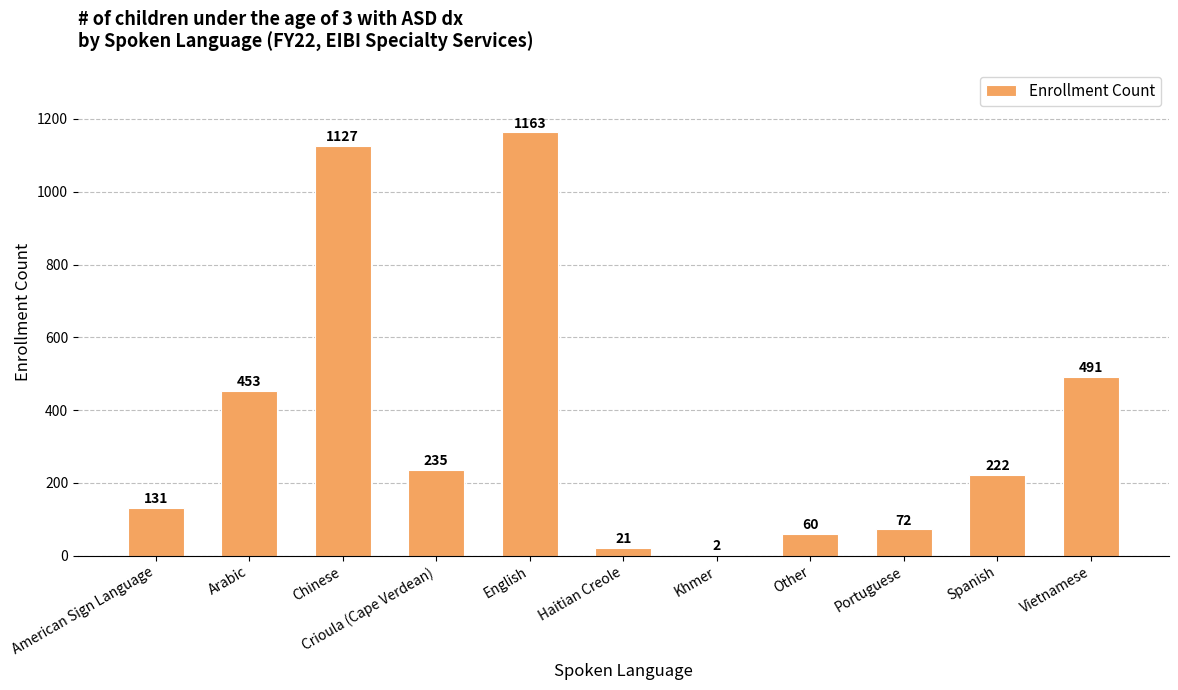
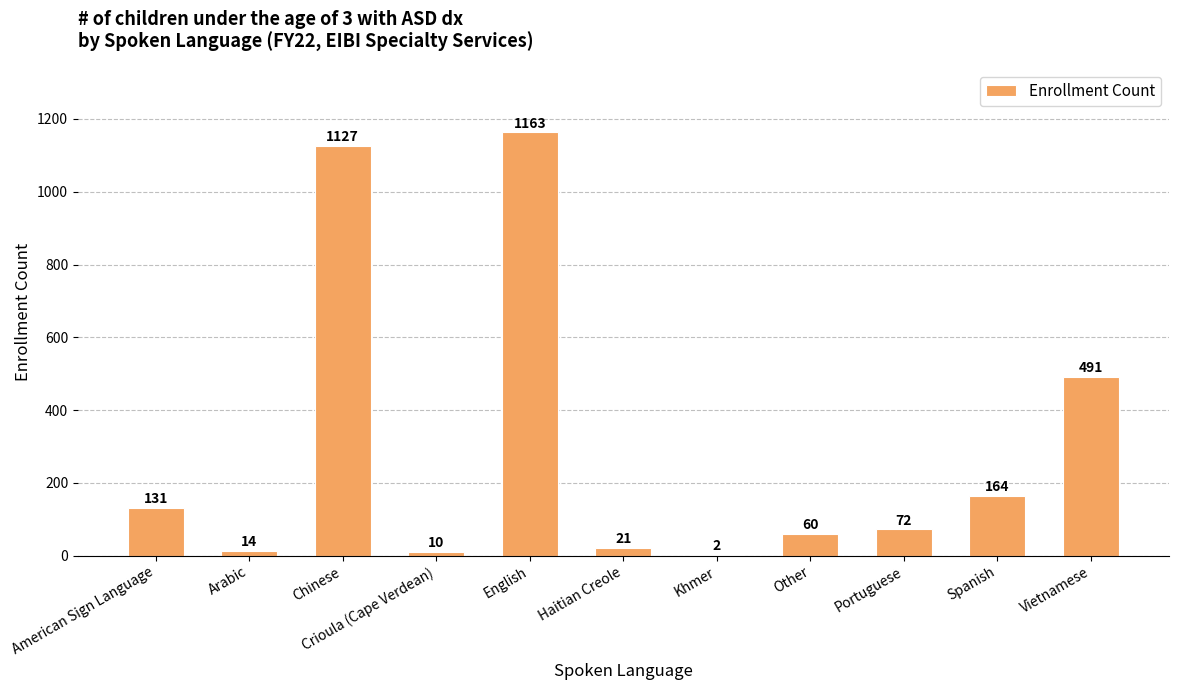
Arabic: 453 -> 14
Crioula (Cape Verdean): 235 -> 10
Spanish: 222 -> 164
